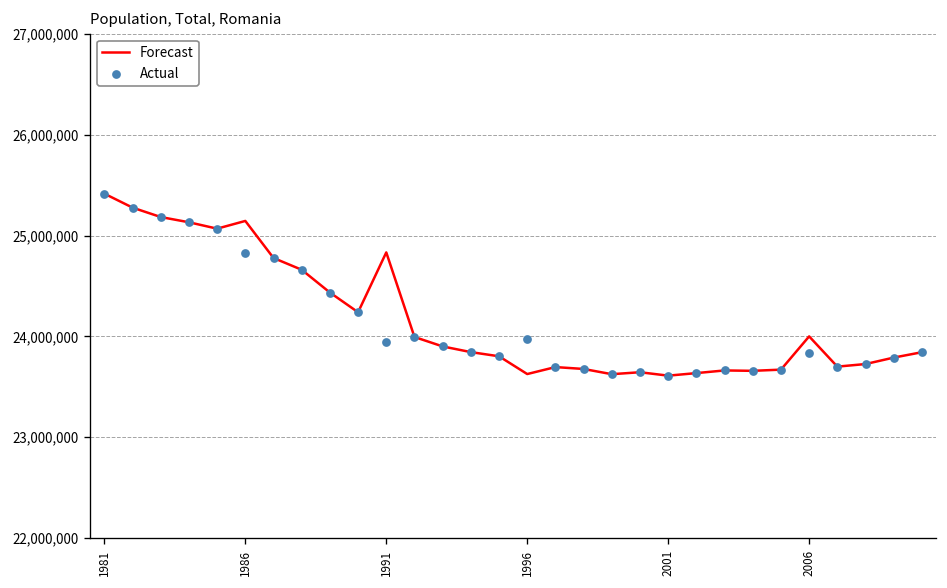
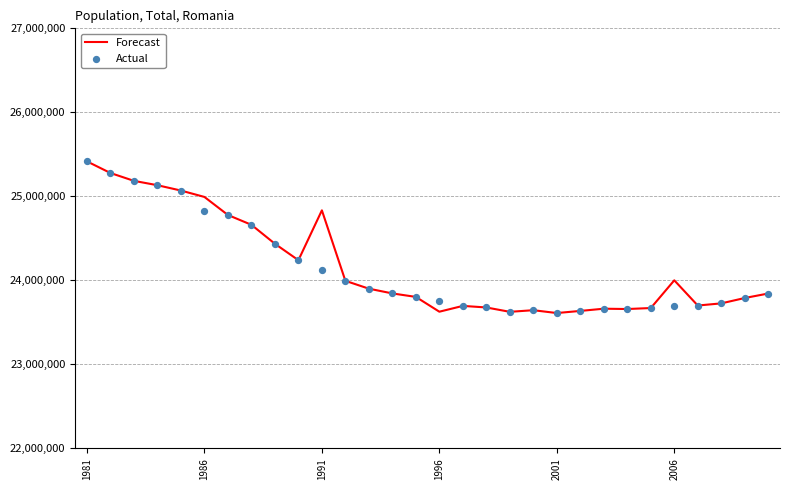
Forecast, 1986: 25,100,000 -> 25,000,000
Actual, 1991: 23,900,000 -> 24,100,000
Actual, 1996: 24,000,000 -> 23,800,000
Actual, 2006: 23,800,000 -> 23,700,000
